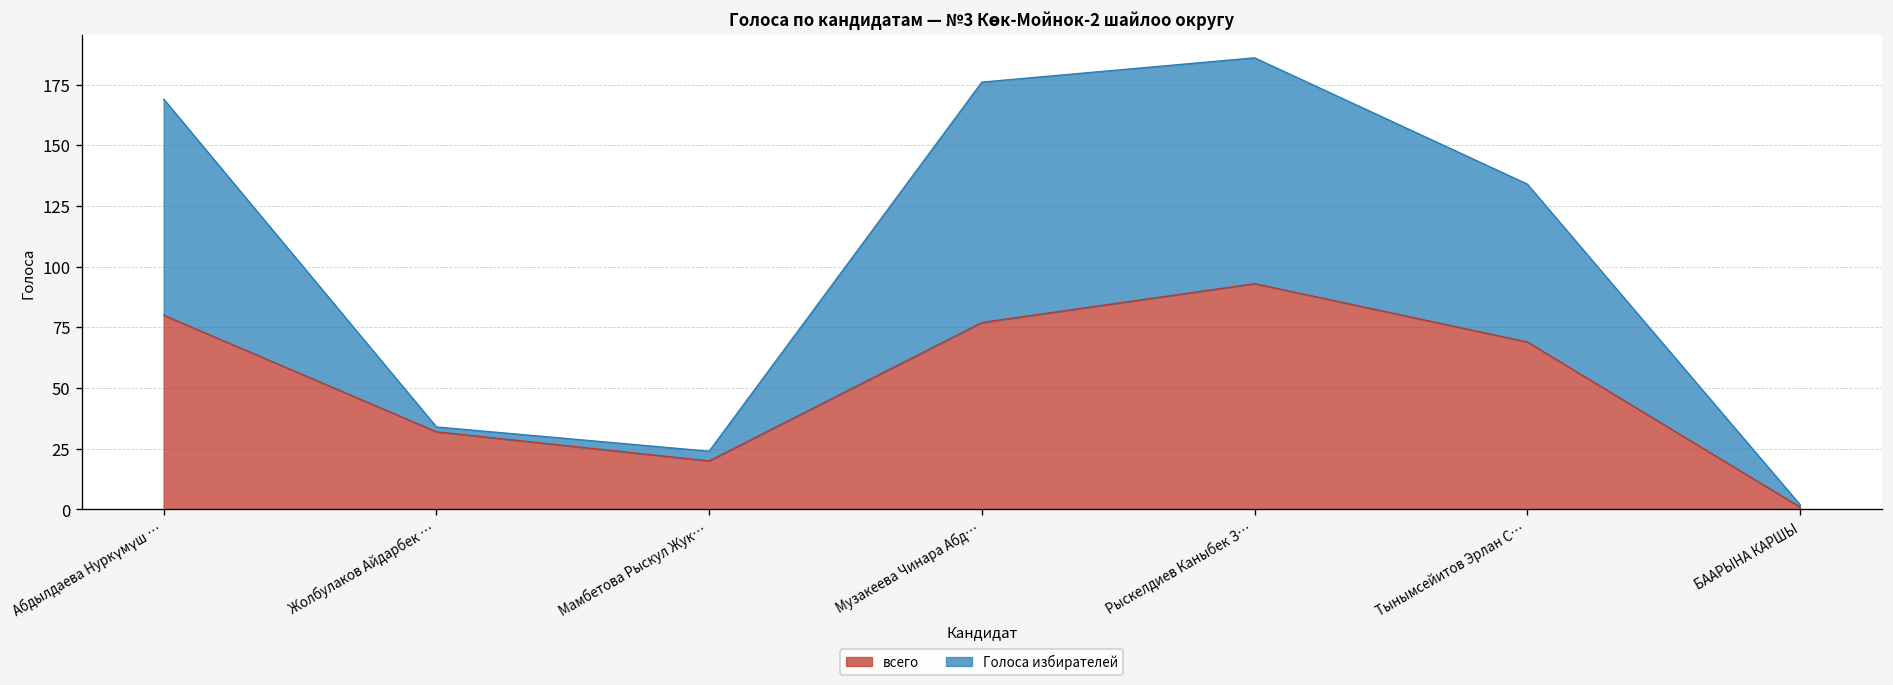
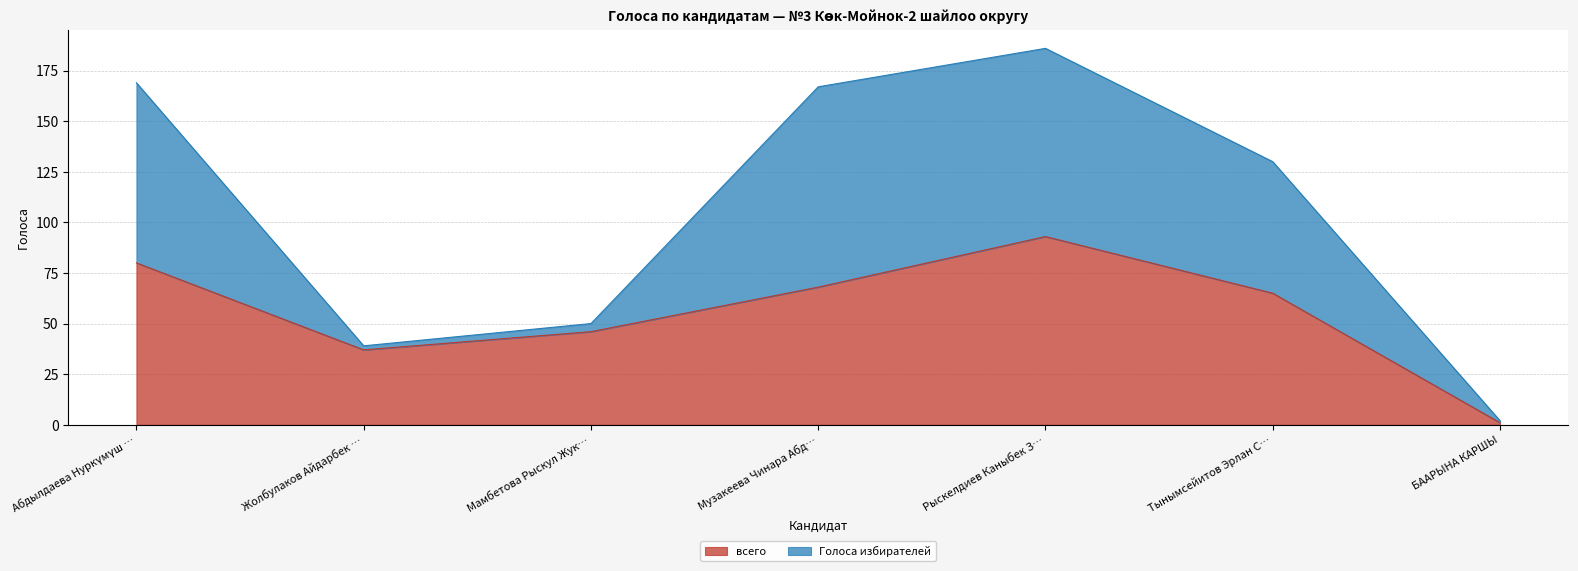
всего, Жолбулаков Айдарбек …: 32 -> 37
всего, Мамбетова Рыскул Жук…: 20 -> 46
всего, Музакеева Чинара Абд…: 77 -> 68
всего, Тынымсейитов Эрлан С…: 69 -> 65
